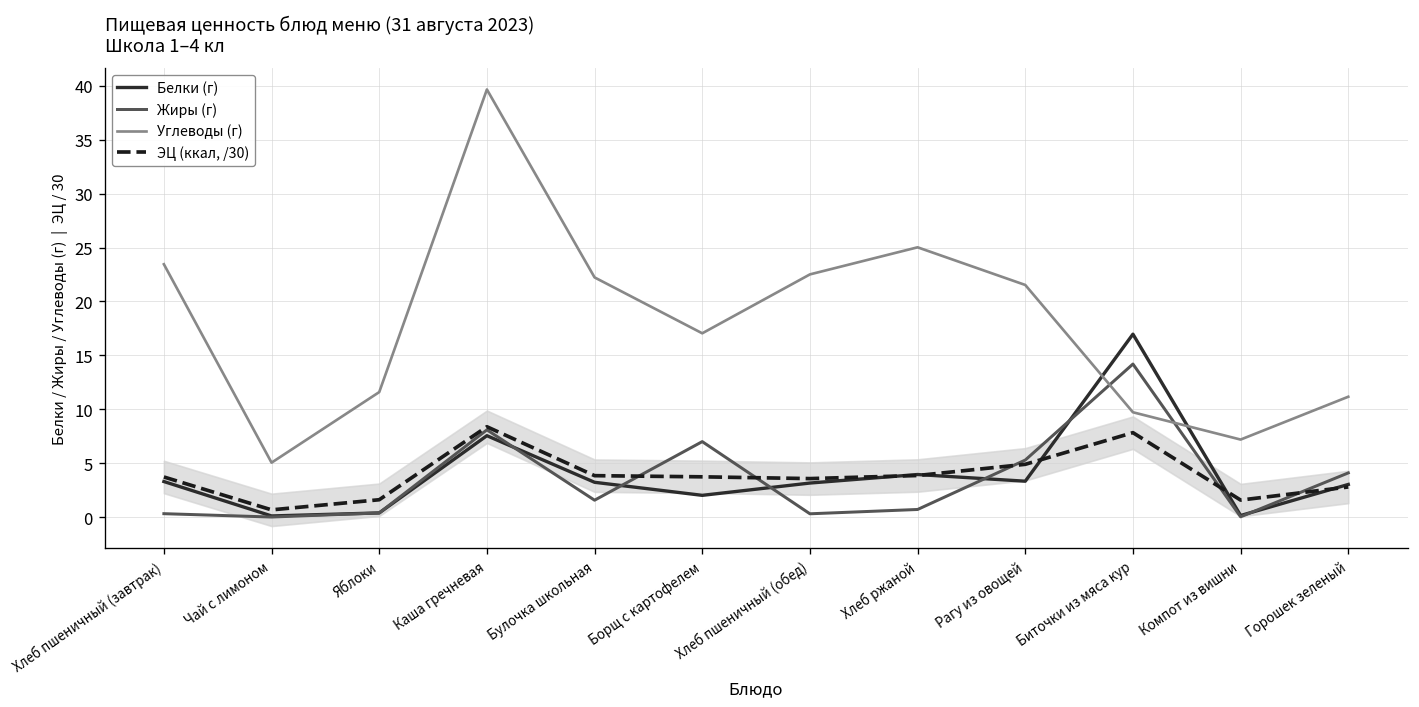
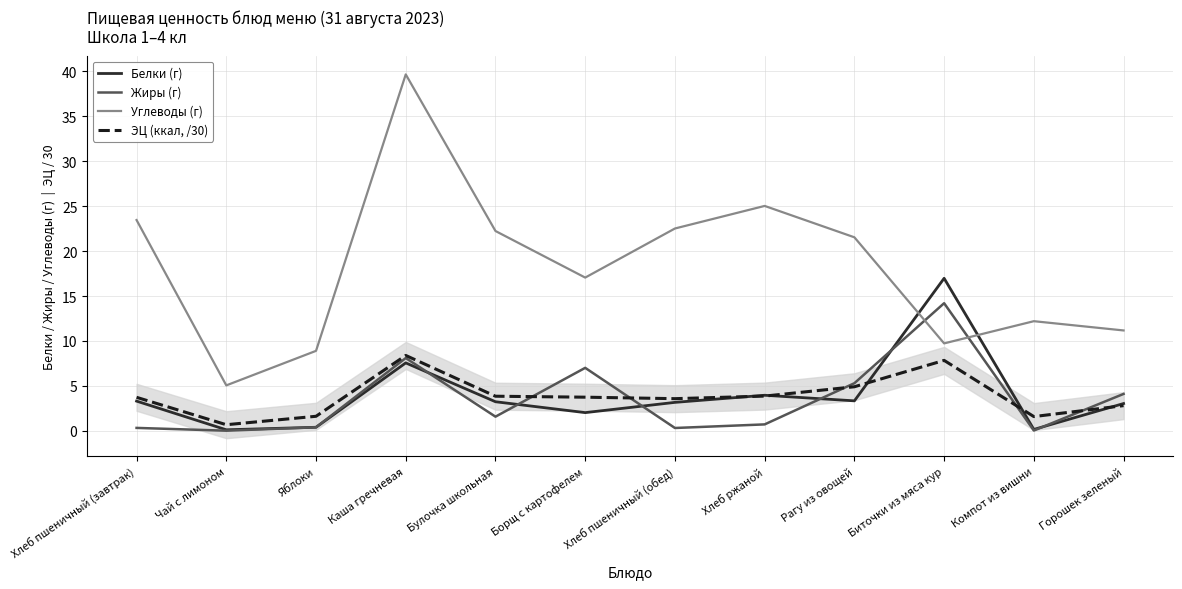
Углеводы (г), Яблоки: 12 -> 9
Углеводы (г), Компот из вишни: 7 -> 12
